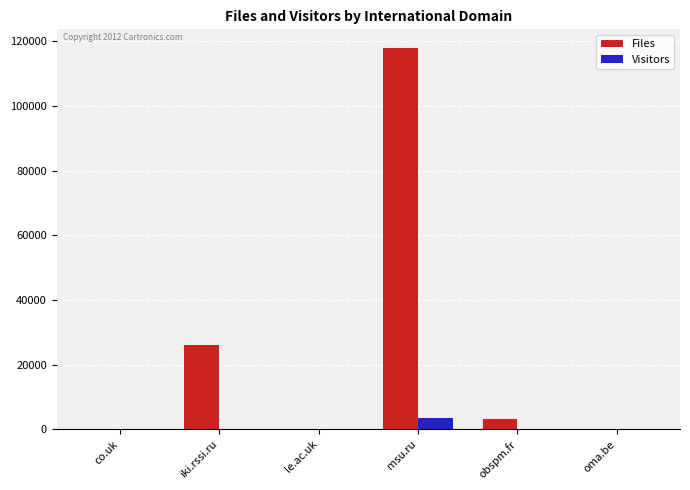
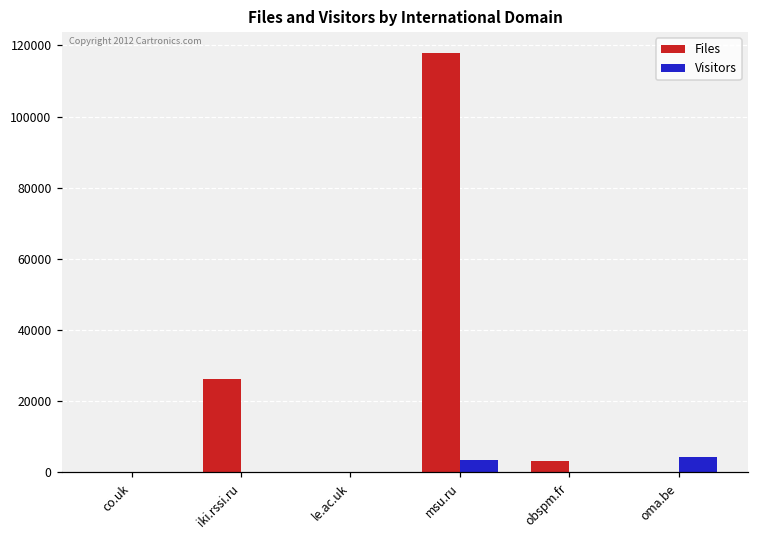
Visitors, oma.be: 0 -> 4000
